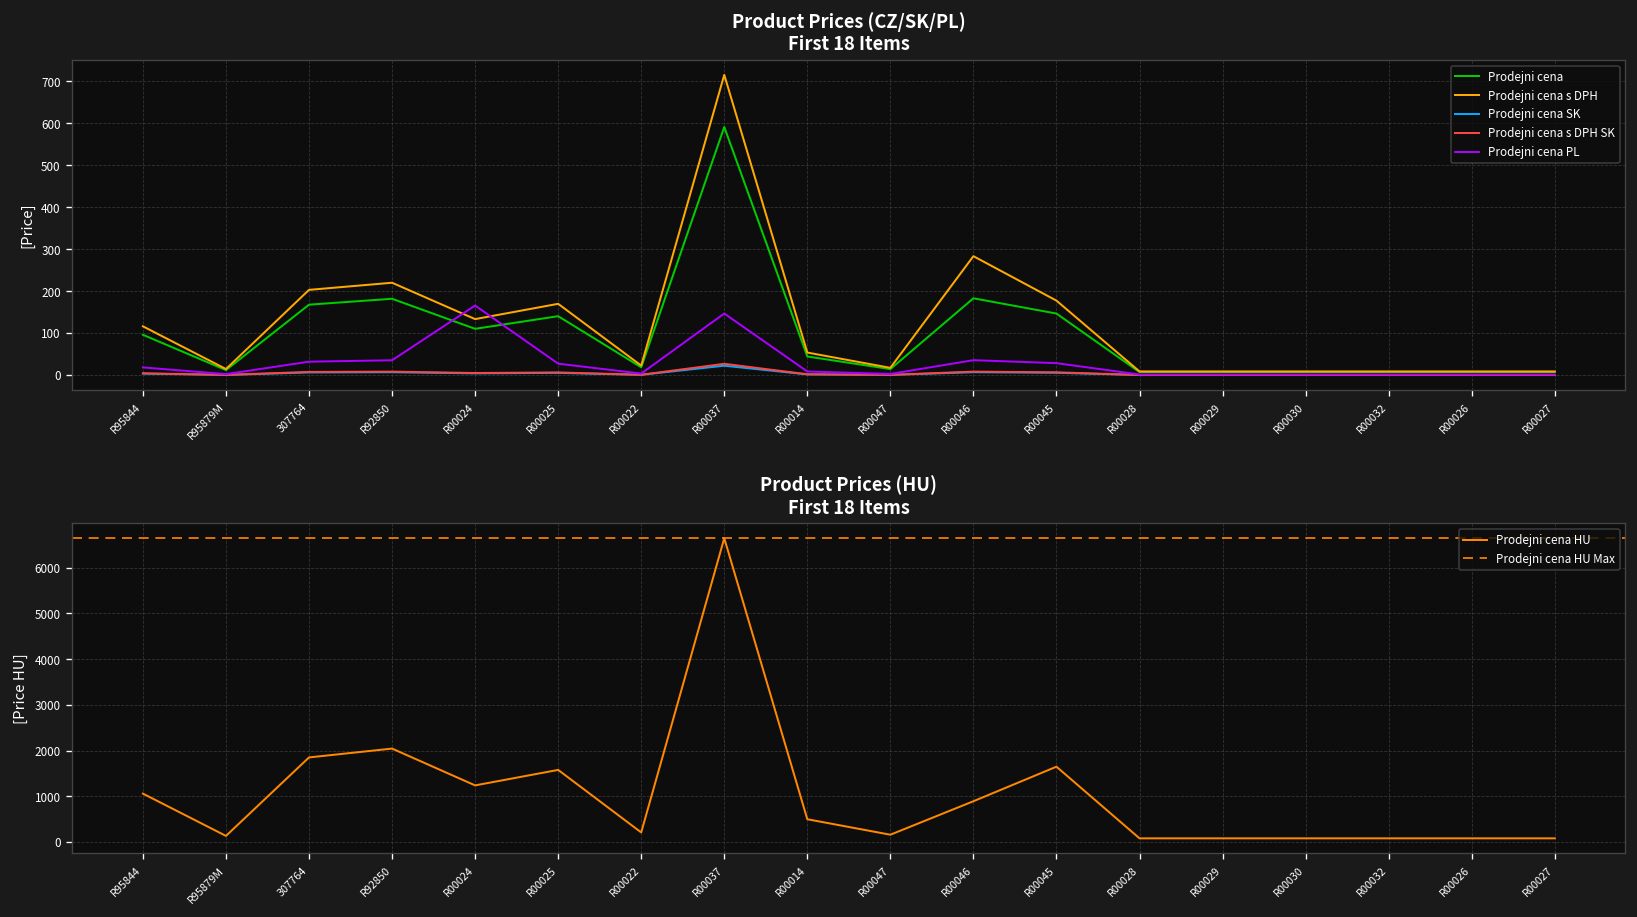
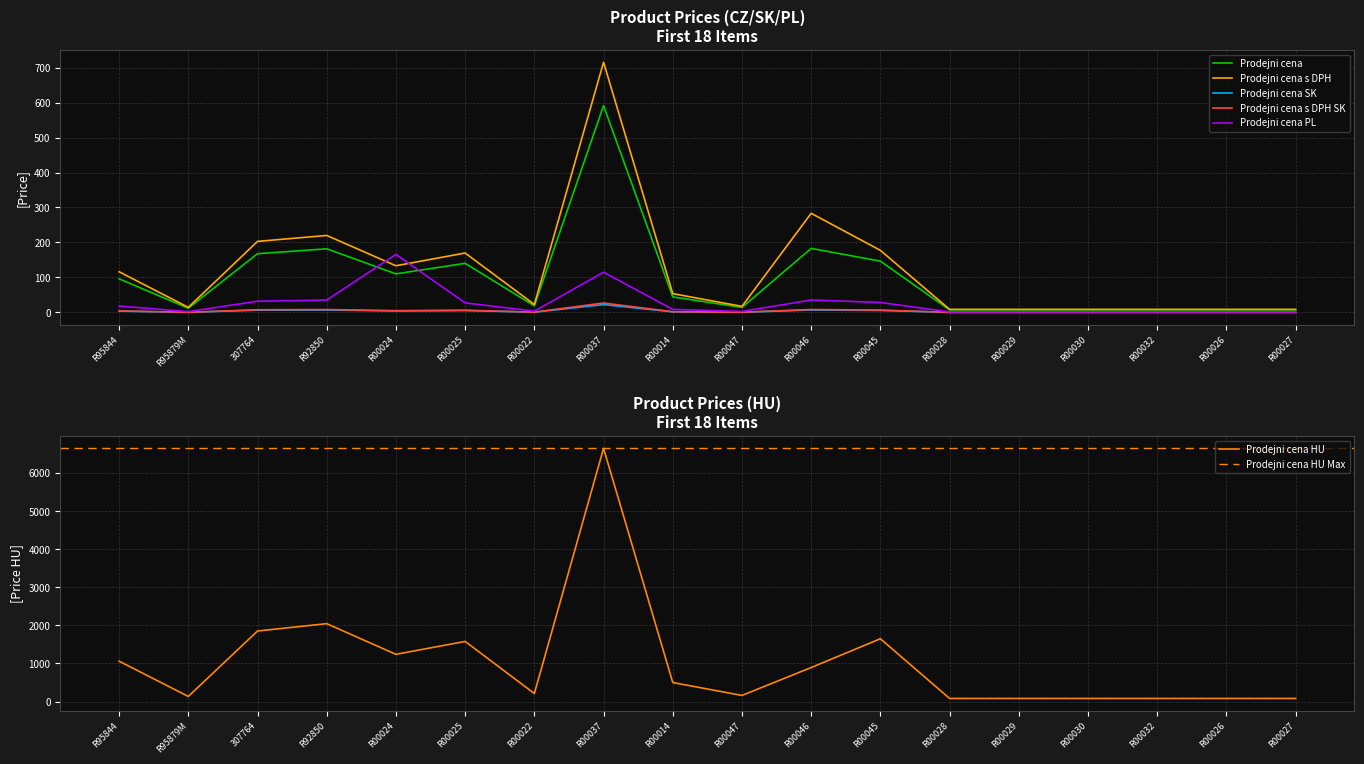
Product Prices (CZ/SK/PL) First 18 Items, Prodejni cena PL, R00037: 150 -> 110
